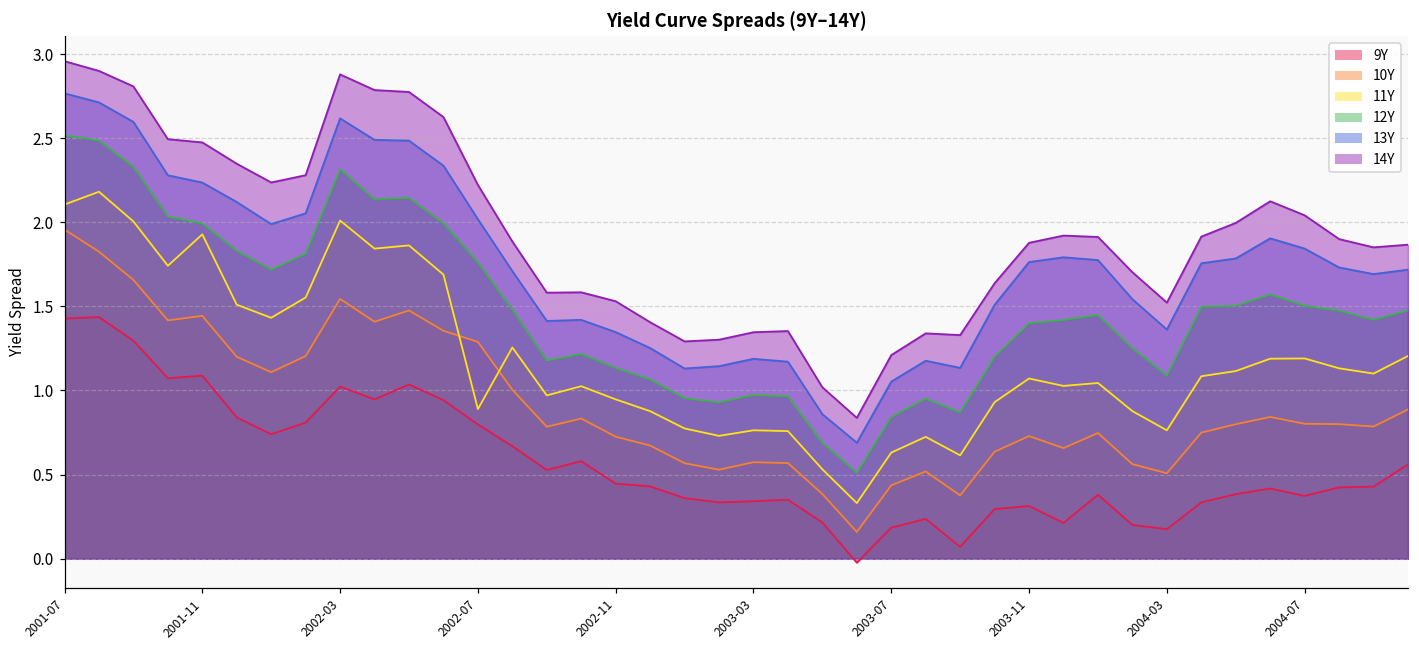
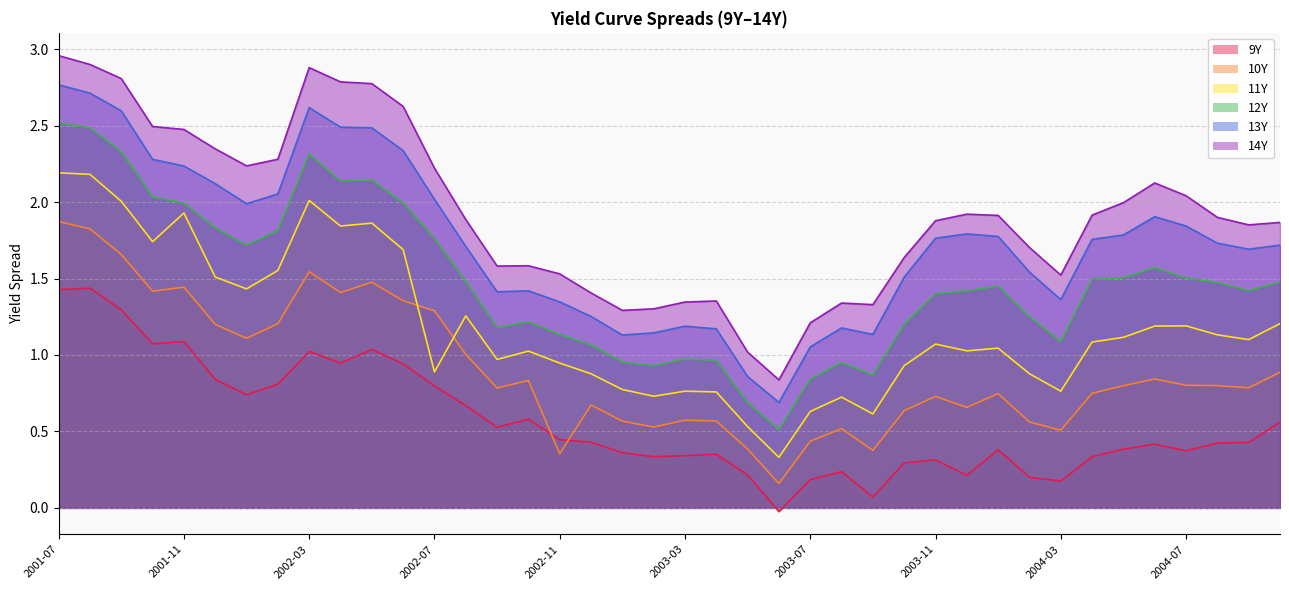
10Y, 2001-07: 1.96 -> 1.87
11Y, 2001-07: 2.11 -> 2.19
10Y, 2002-11: 0.73 -> 0.35
